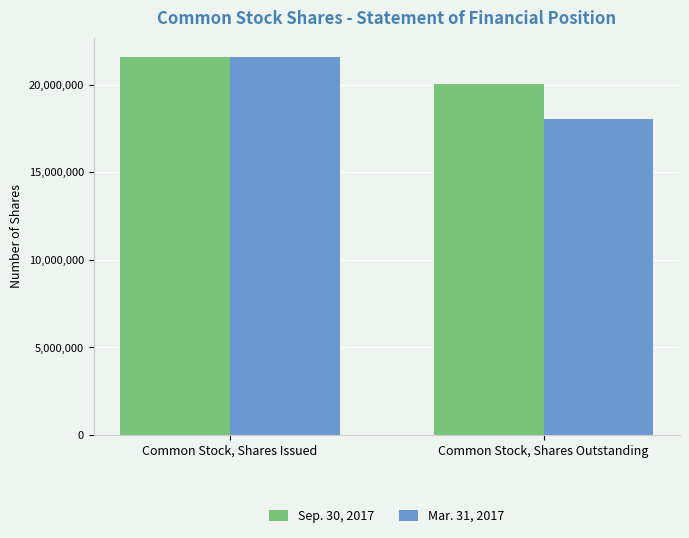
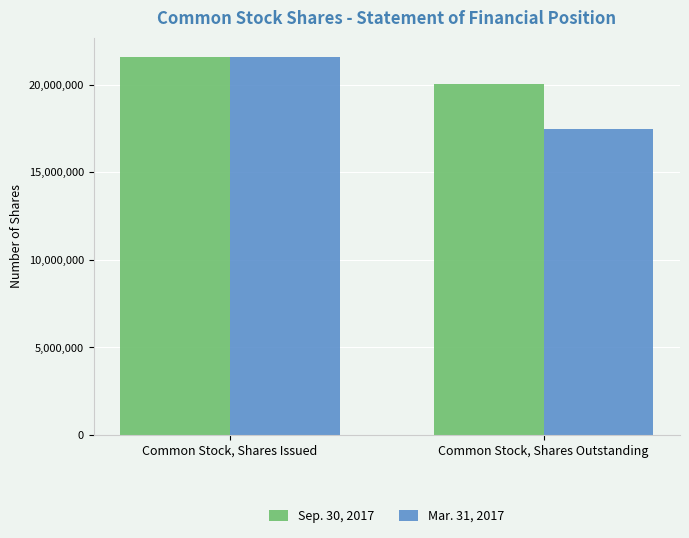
Mar. 31, 2017, Common Stock, Shares Outstanding: 18,100,000 -> 17,500,000
